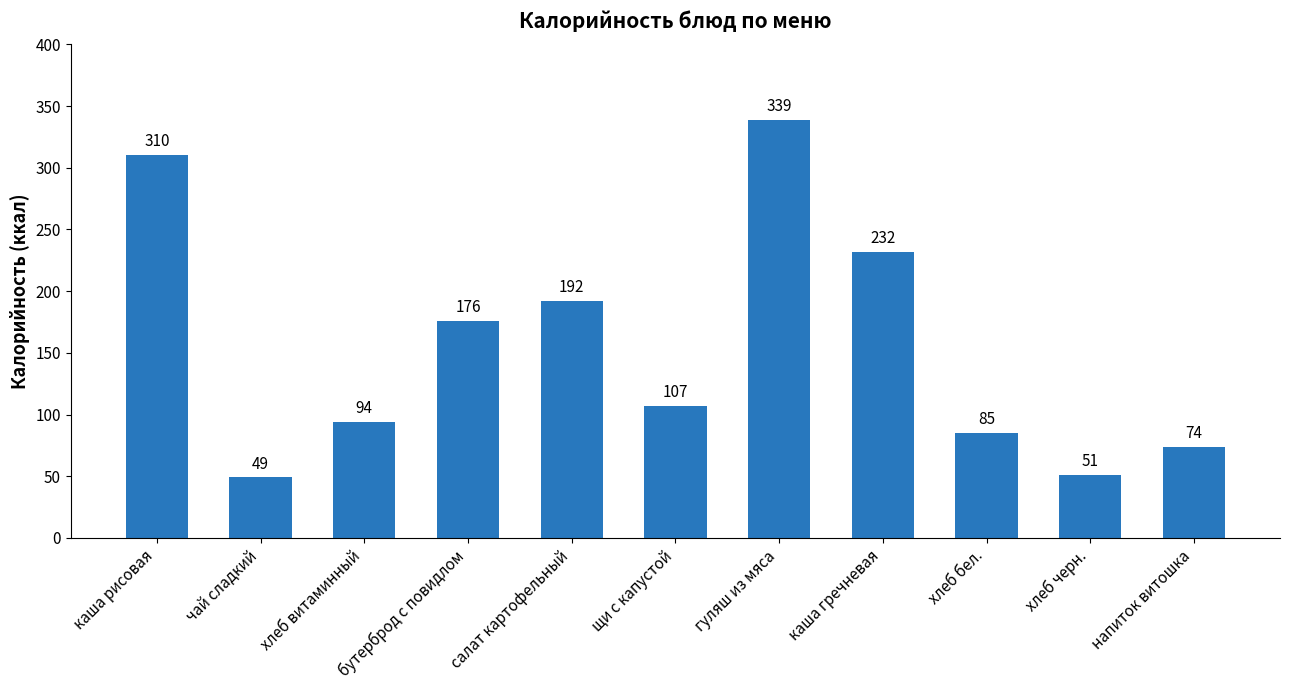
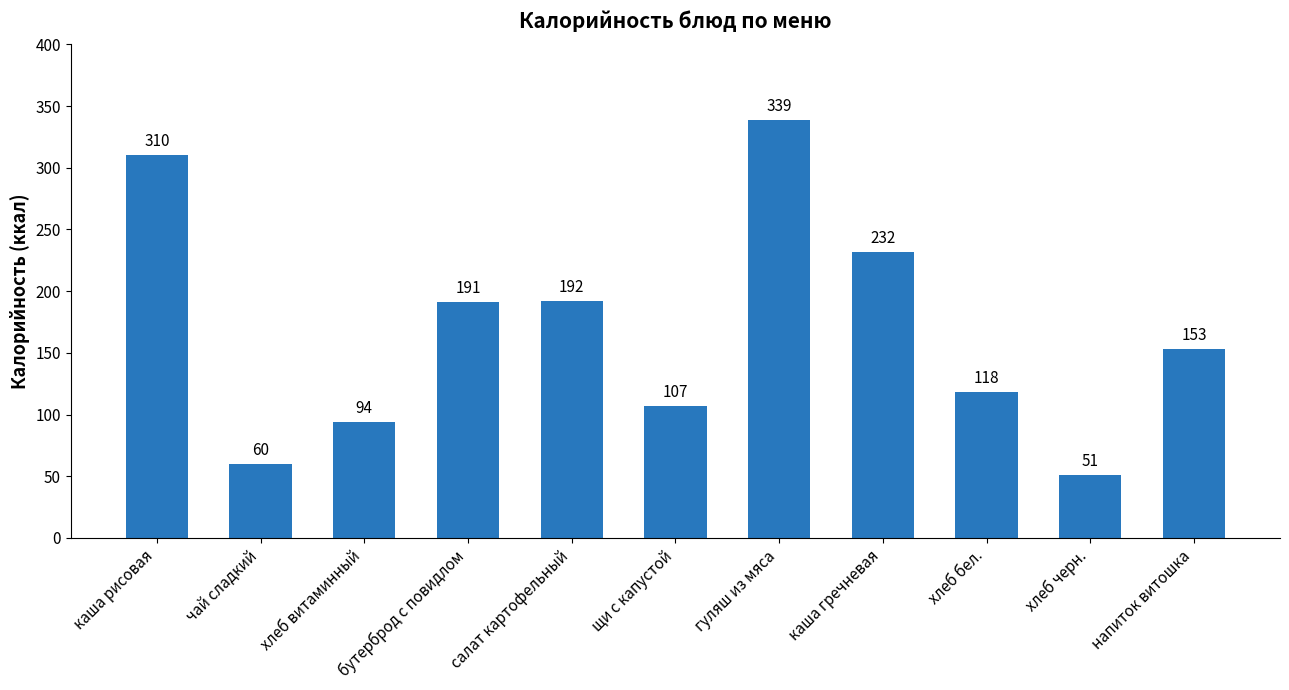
чай сладкий: 49 -> 60
бутерброд с повидлом: 176 -> 191
хлеб бел.: 85 -> 118
напиток витошка: 74 -> 153
